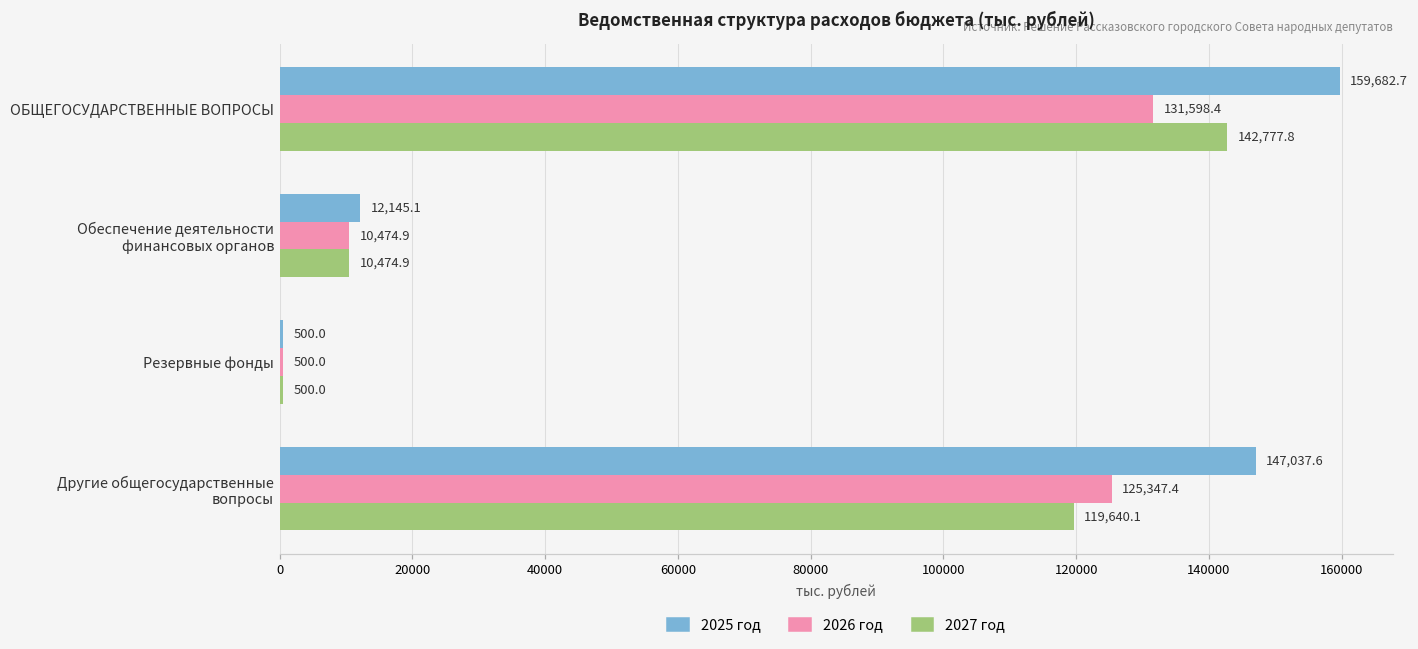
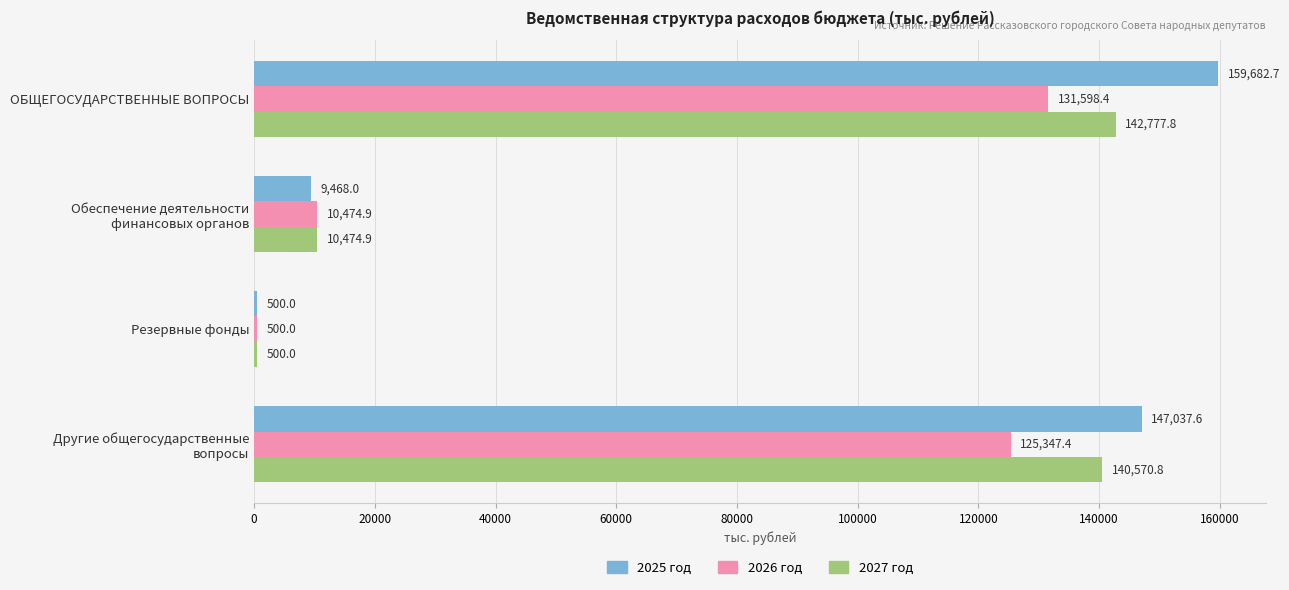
2025 год, Обеспечение деятельности финансовых органов: 12,145.1 -> 9,468.0
2027 год, Другие общегосударственные вопросы: 119,640.1 -> 140,570.8
